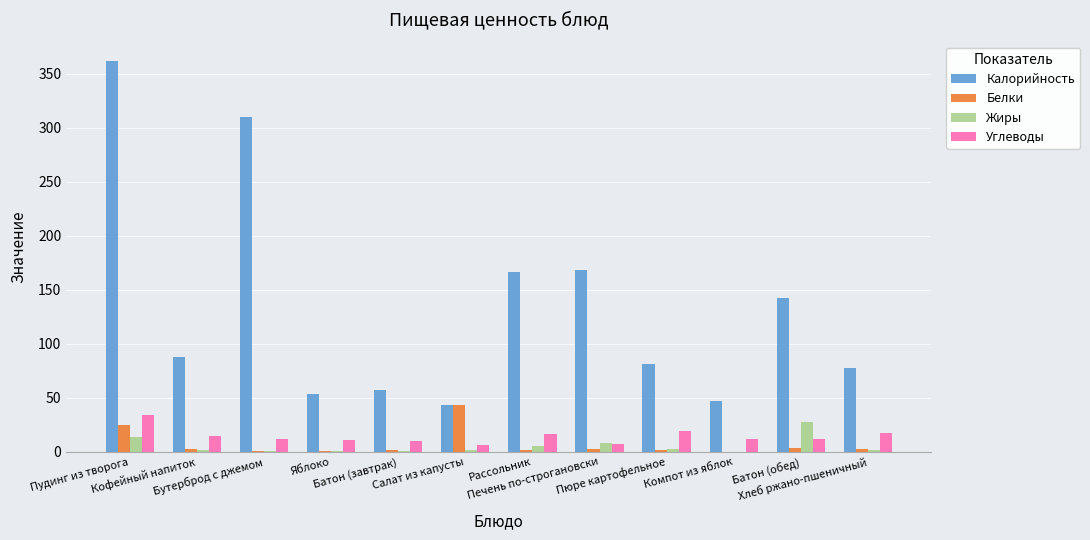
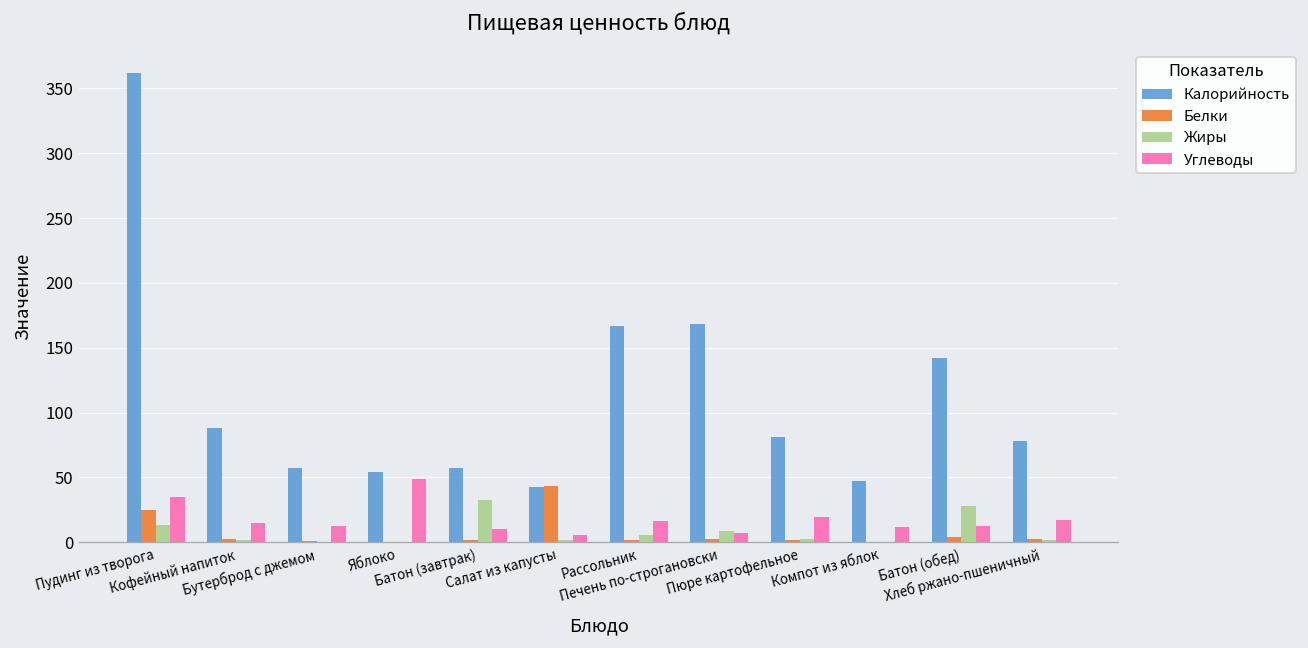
Калорийность, Бутерброд с джемом: 310 -> 57
Углеводы, Яблоко: 11 -> 49
Жиры, Батон (завтрак): 1 -> 33
